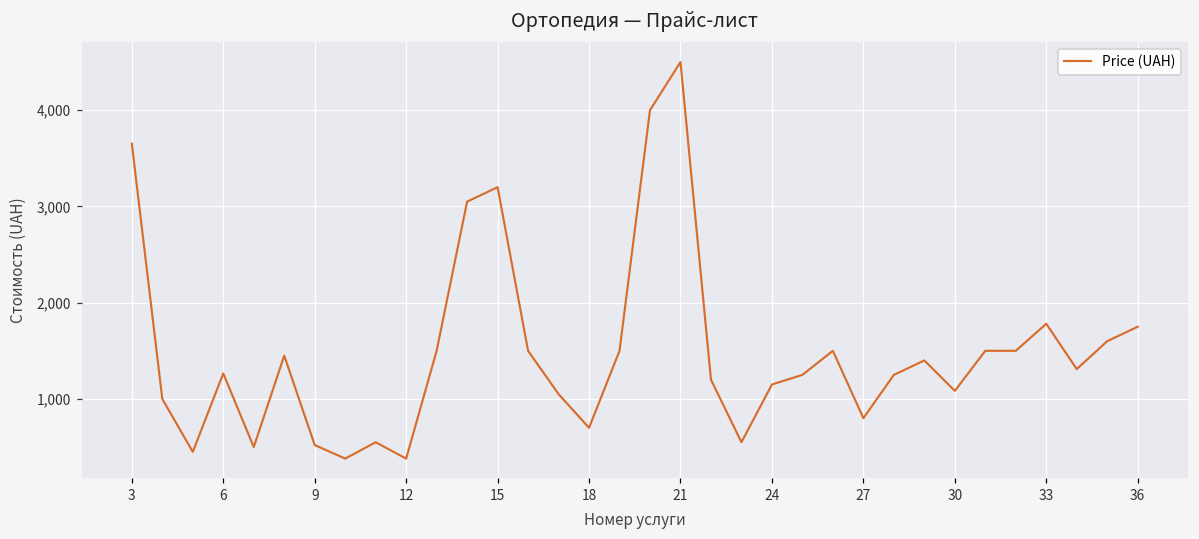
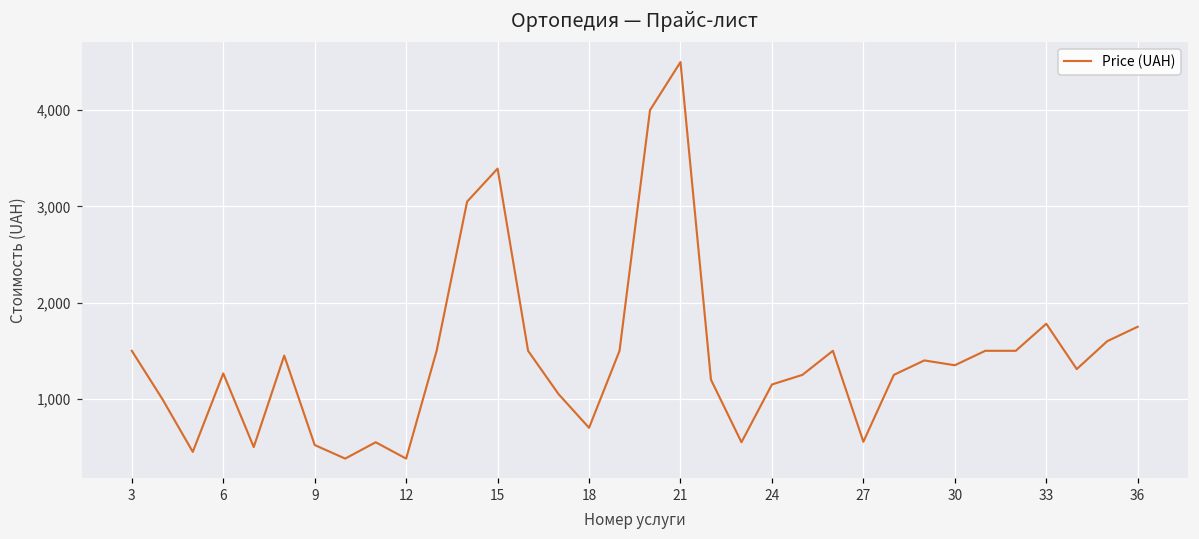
3: 3,700 -> 1,500
15: 3,200 -> 3,400
27: 800 -> 600
30: 1,100 -> 1,400
